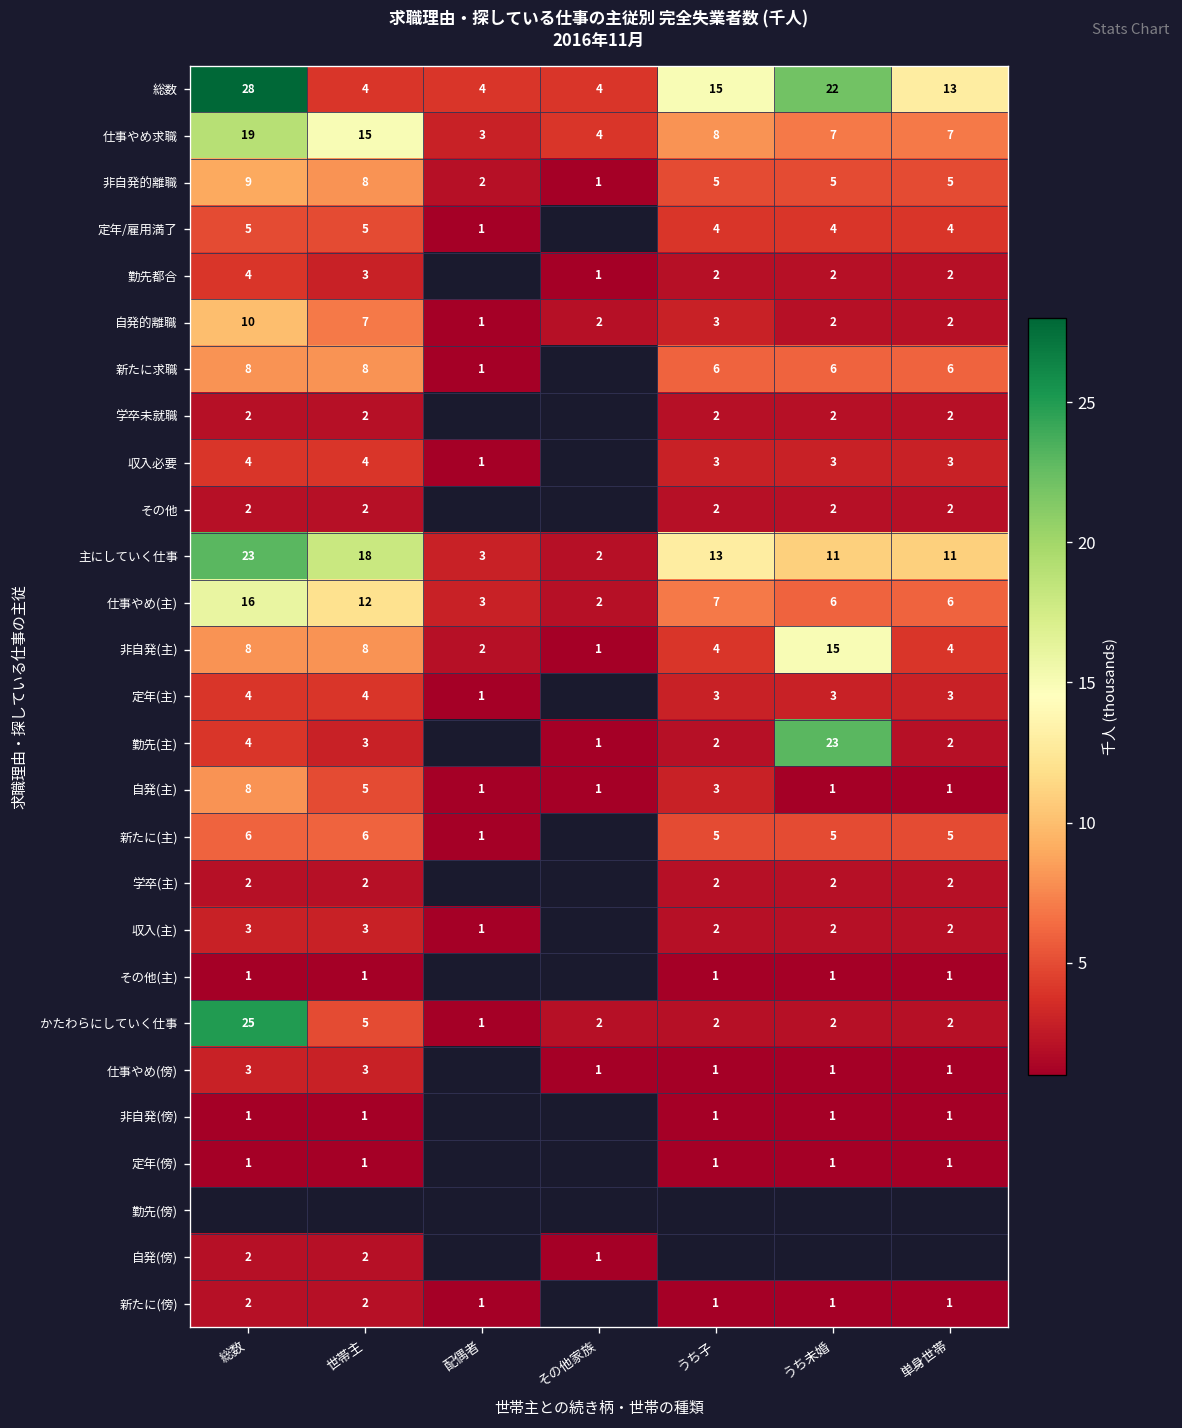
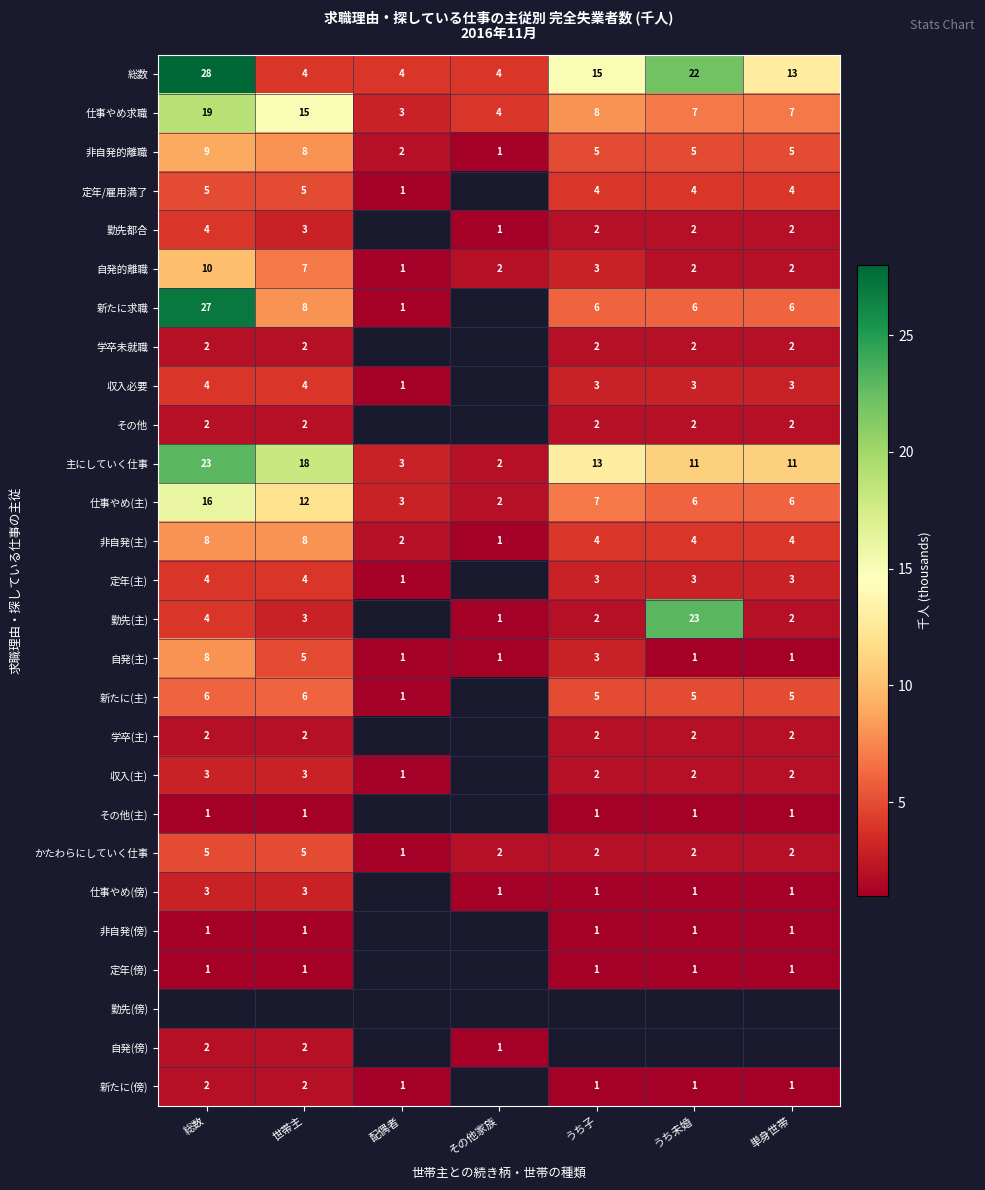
新たに求職, 総数: 8 -> 27
非自発(主), うち未婚: 15 -> 4
かたわらにしていく仕事, 総数: 25 -> 5
